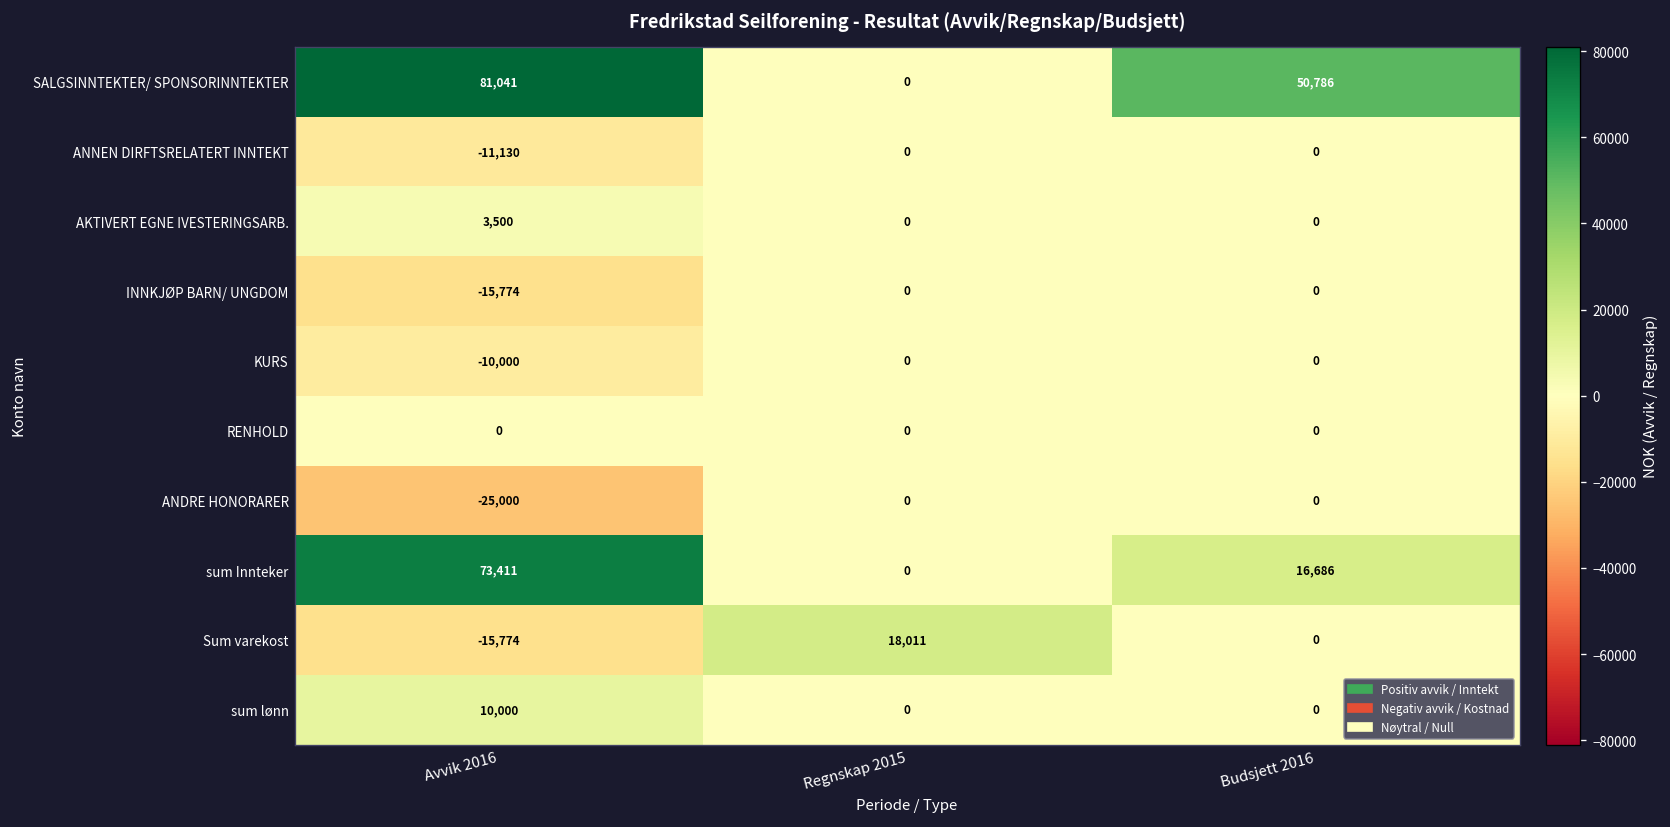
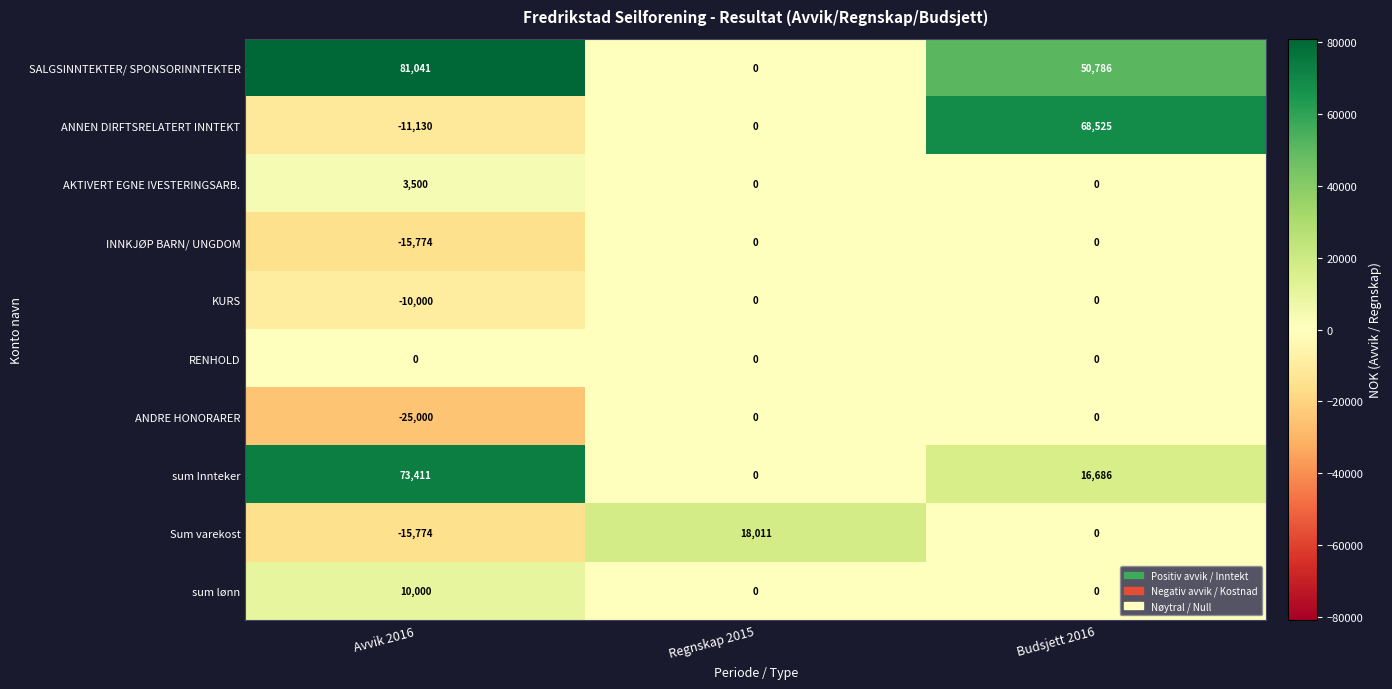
ANNEN DIRFTSRELATERT INNTEKT, Budsjett 2016: 0 -> 68,525
